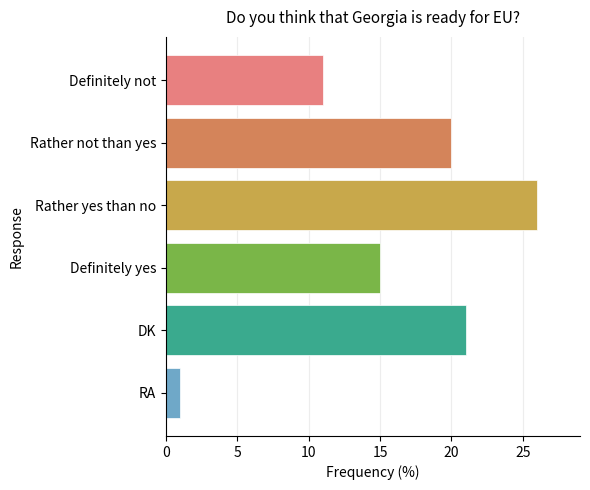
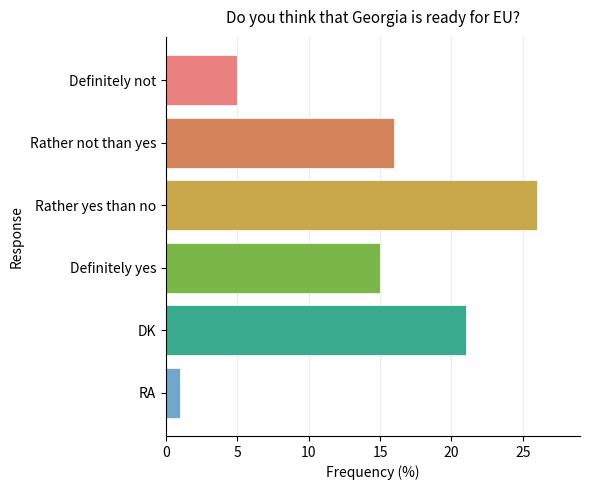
Definitely not: 11 -> 5
Rather not than yes: 20 -> 16
